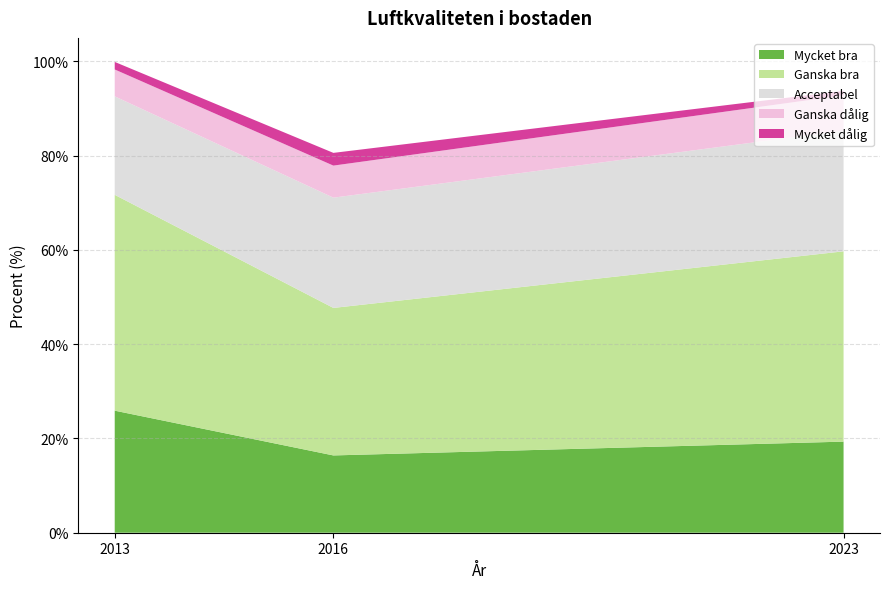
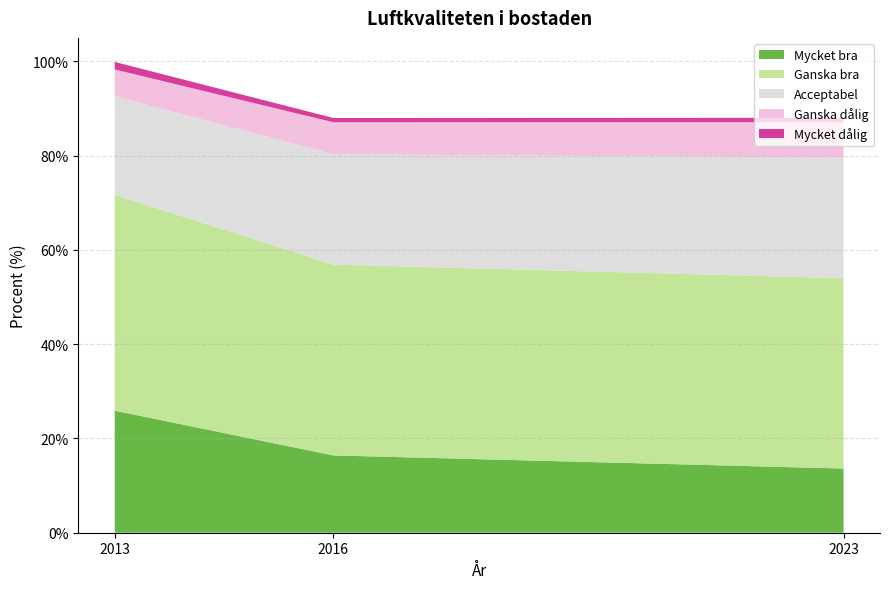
Ganska bra, 2016: 31% -> 41%
Mycket dålig, 2016: 3% -> 1%
Mycket bra, 2023: 19% -> 14%
